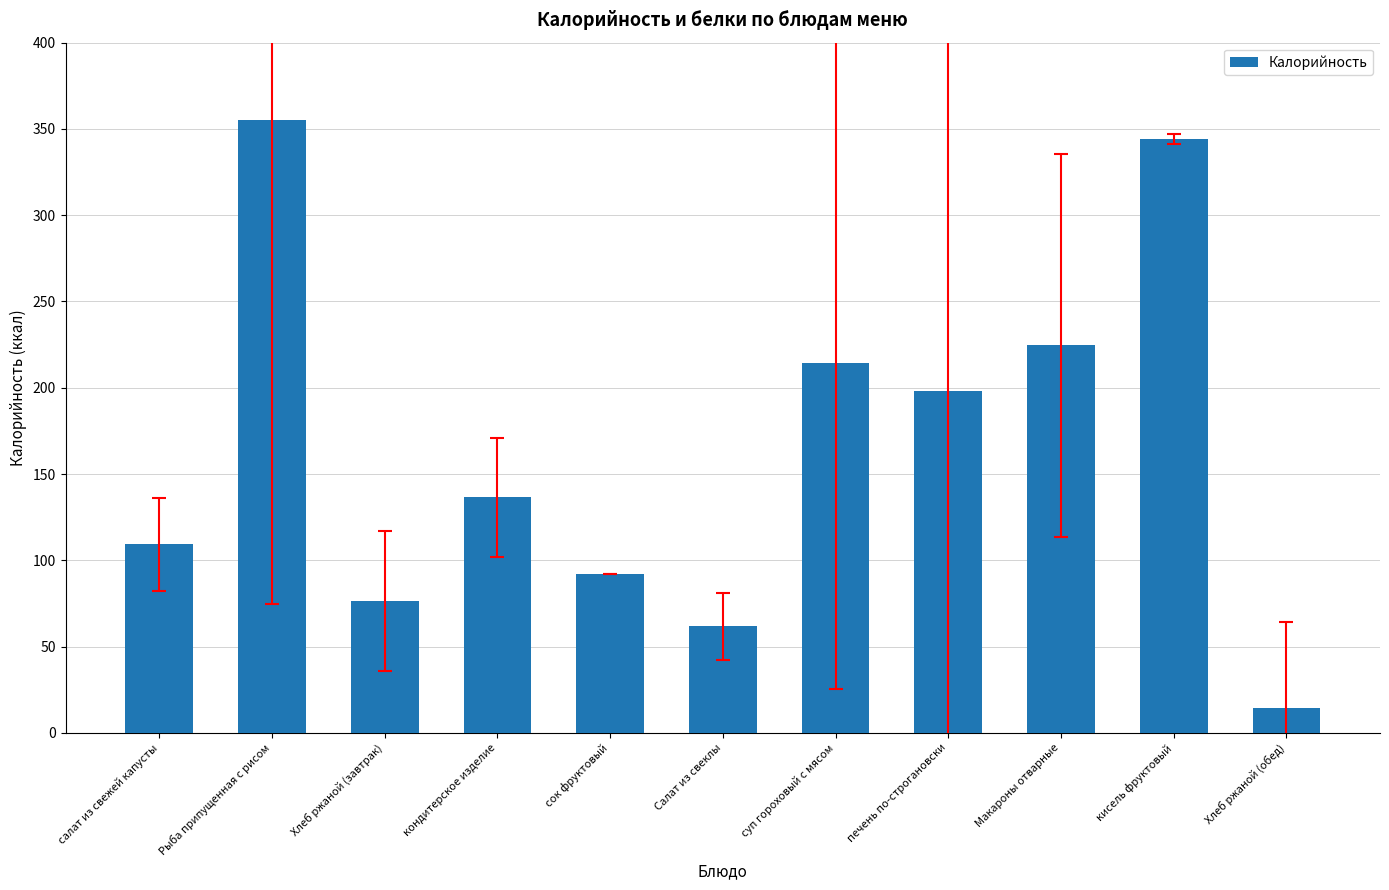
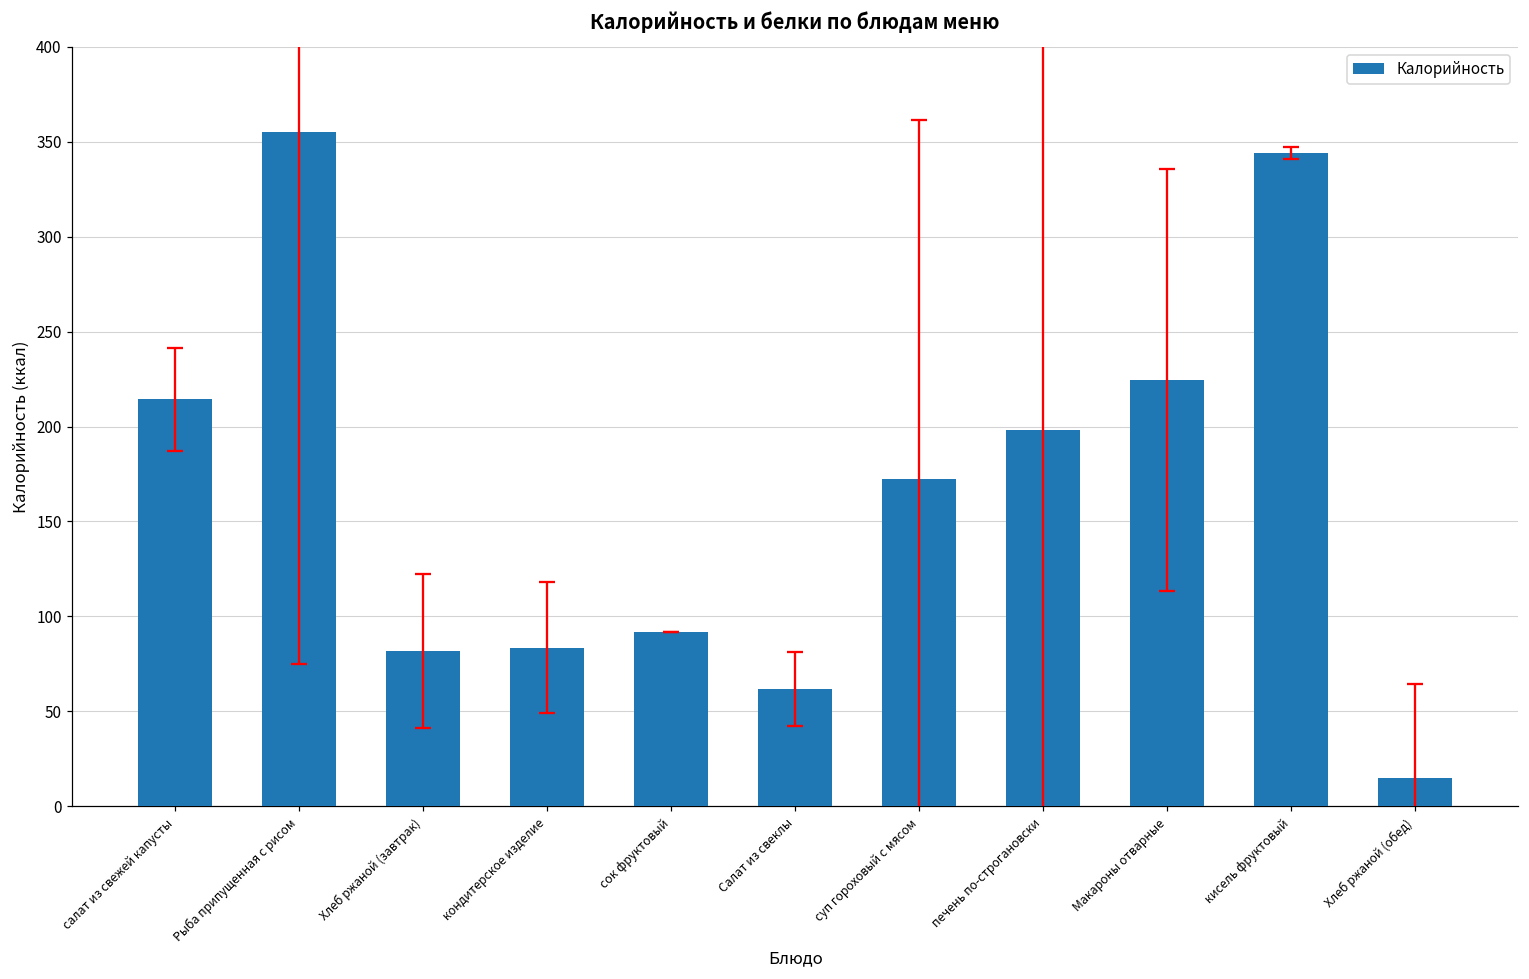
Калорийность, салат из свежей капусты: 109 -> 214
Калорийность, Хлеб ржаной (завтрак): 76 -> 82
Калорийность, кондитерское изделие: 137 -> 84
Калорийность, суп гороховый с мясом: 215 -> 172
